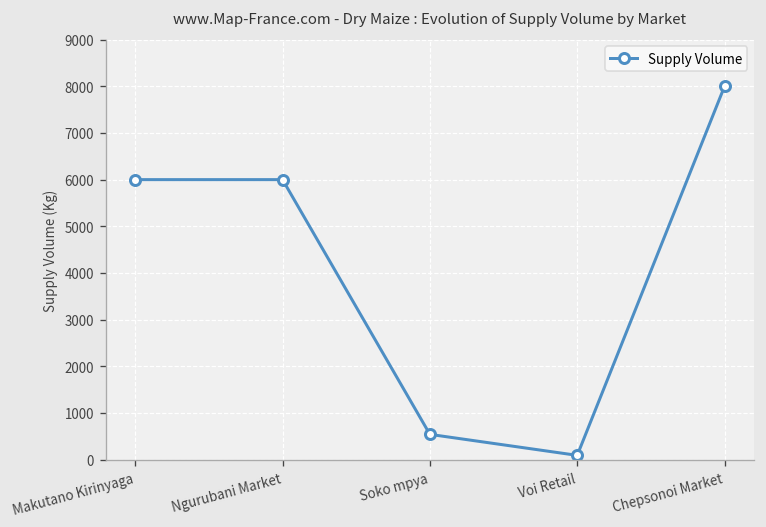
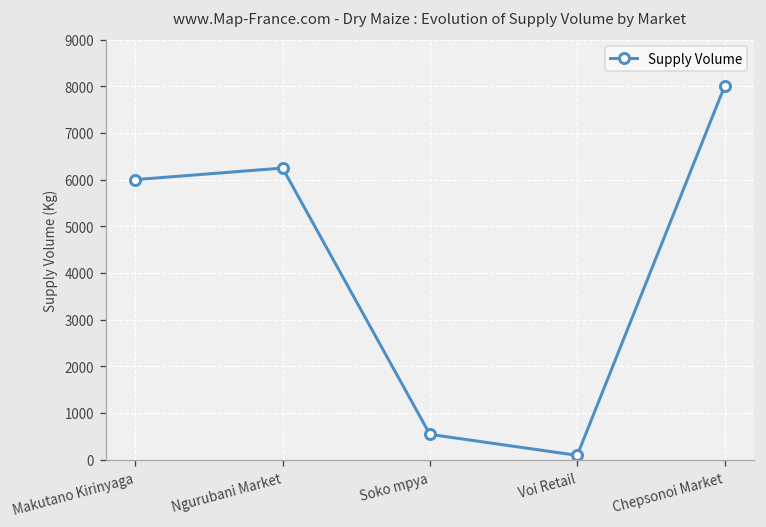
Ngurubani Market: 6000 -> 6200
